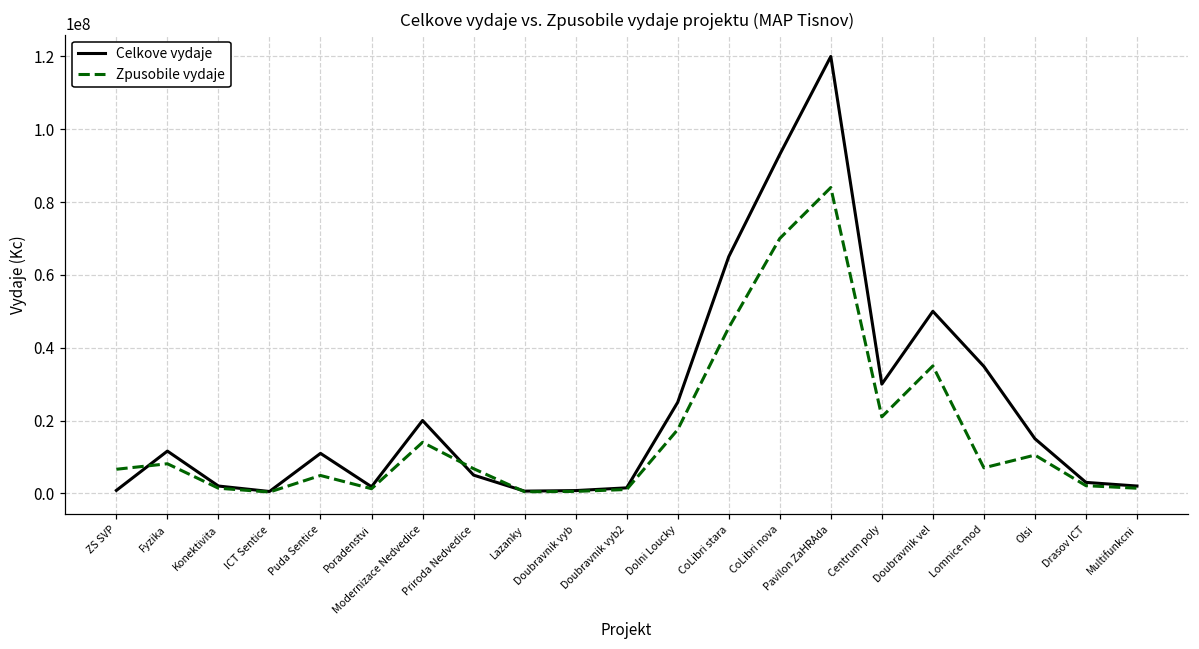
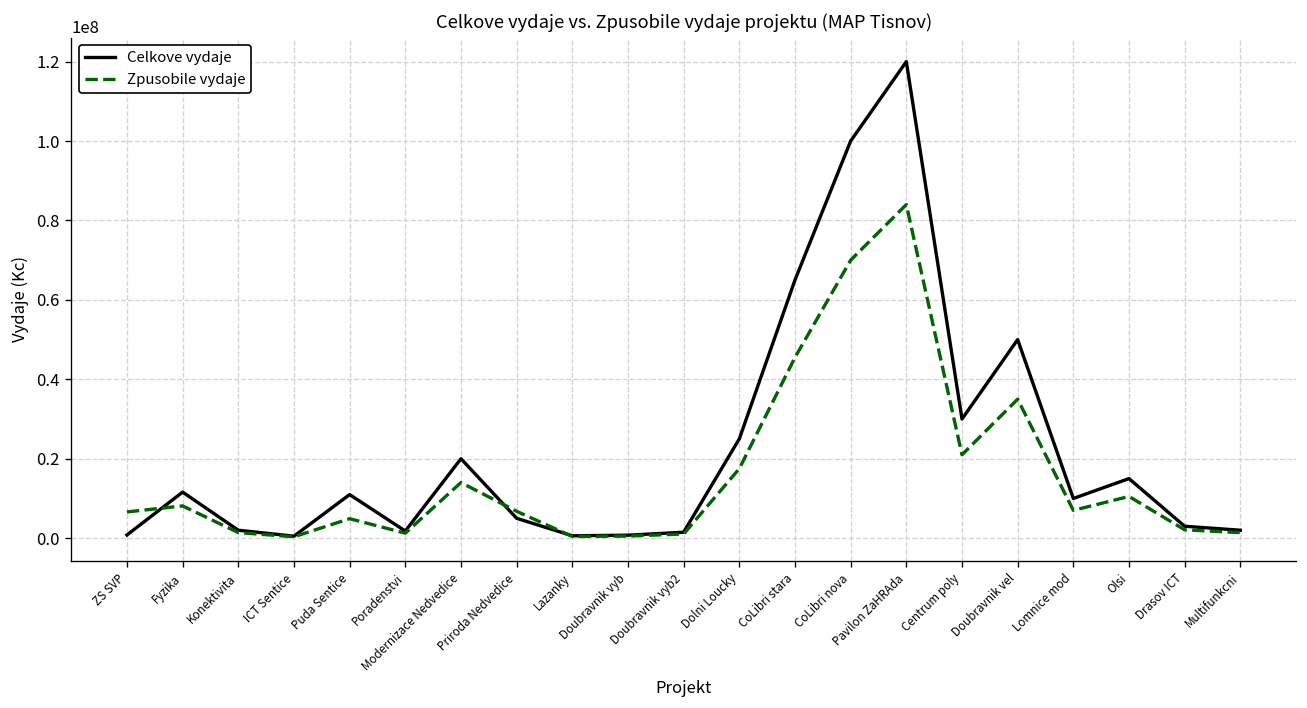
Celkove vydaje, CoLibri nova: 93000000 -> 100000000
Celkove vydaje, Lomnice mod: 35000000 -> 10000000
